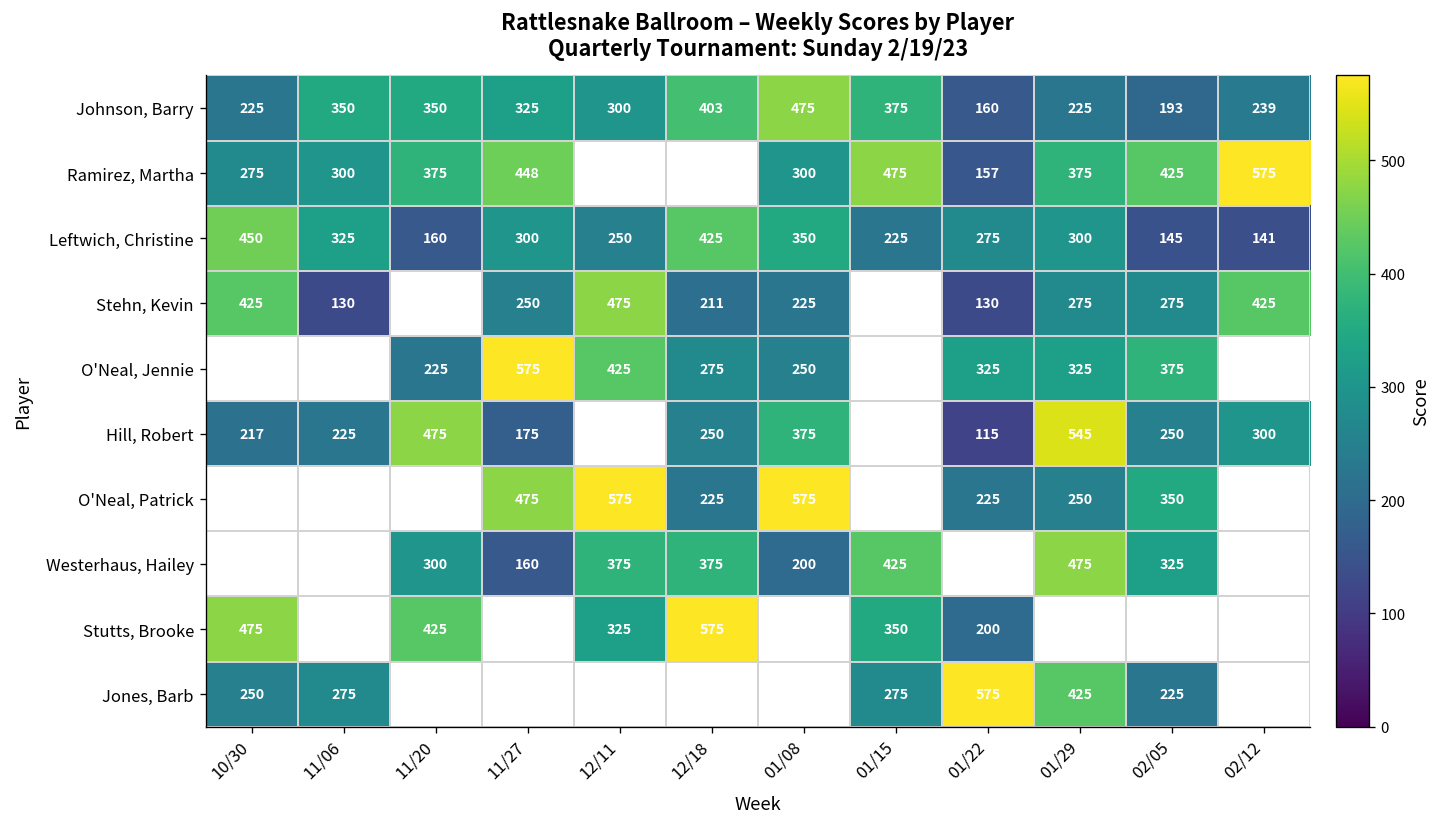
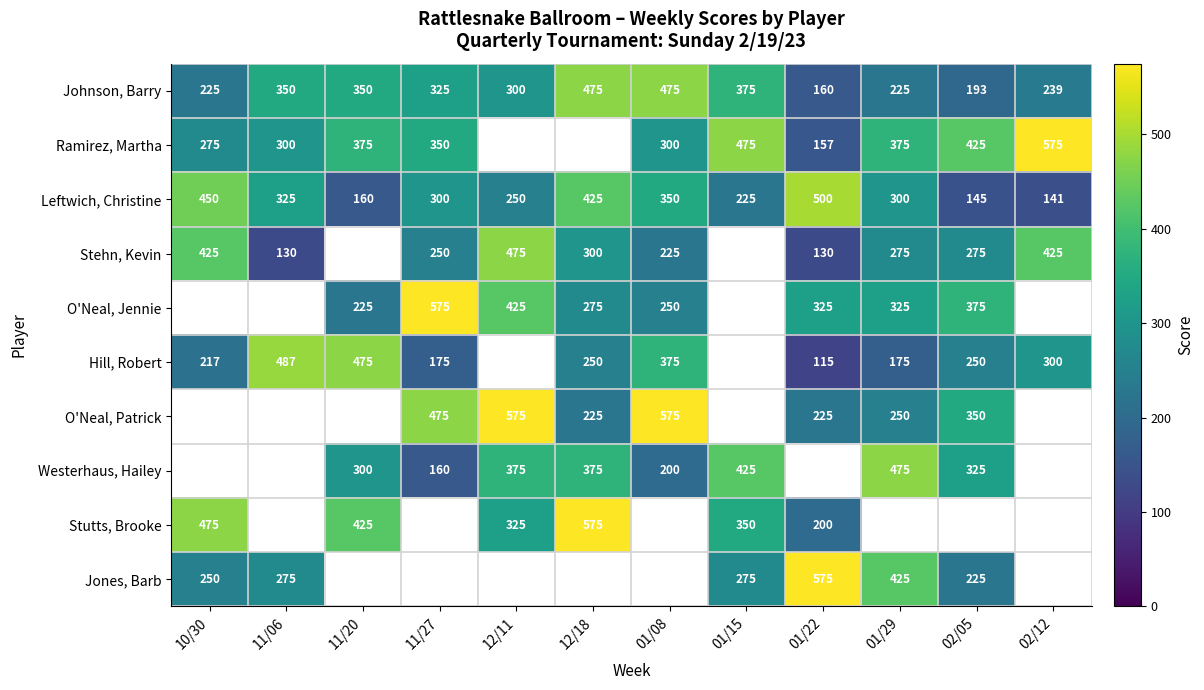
Johnson, Barry, 12/18: 403 -> 475
Ramirez, Martha, 11/27: 448 -> 350
Leftwich, Christine, 01/22: 275 -> 500
Stehn, Kevin, 12/18: 211 -> 300
Hill, Robert, 11/06: 225 -> 487
Hill, Robert, 01/29: 545 -> 175
